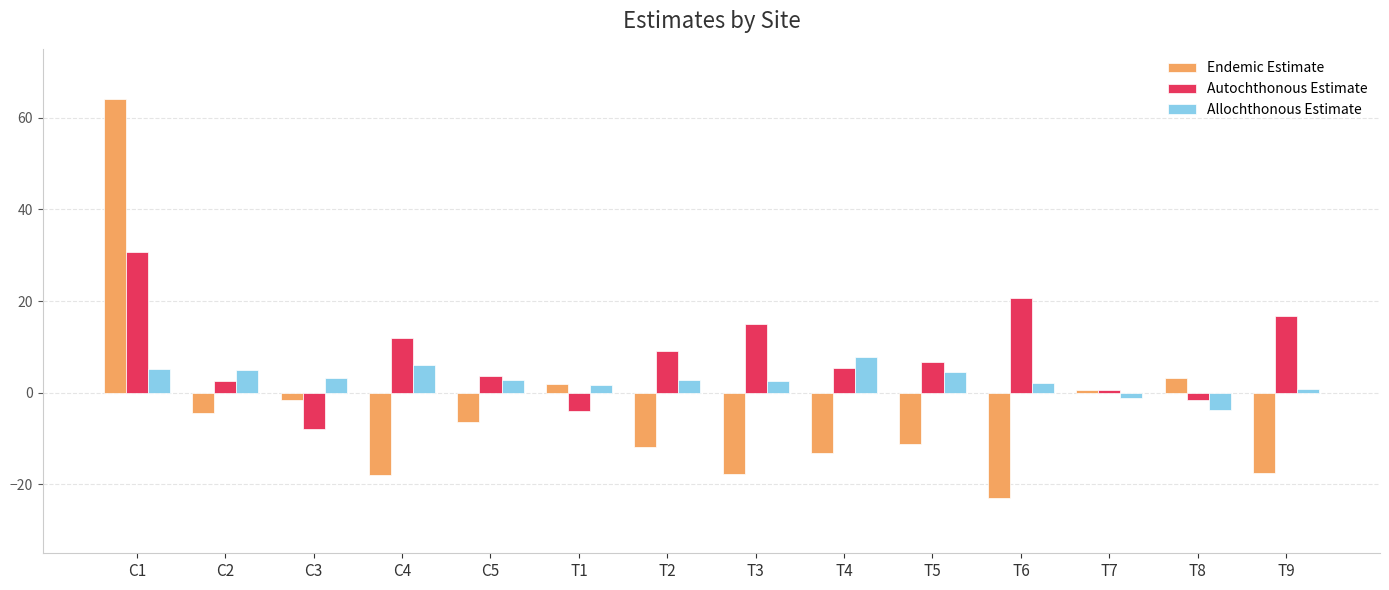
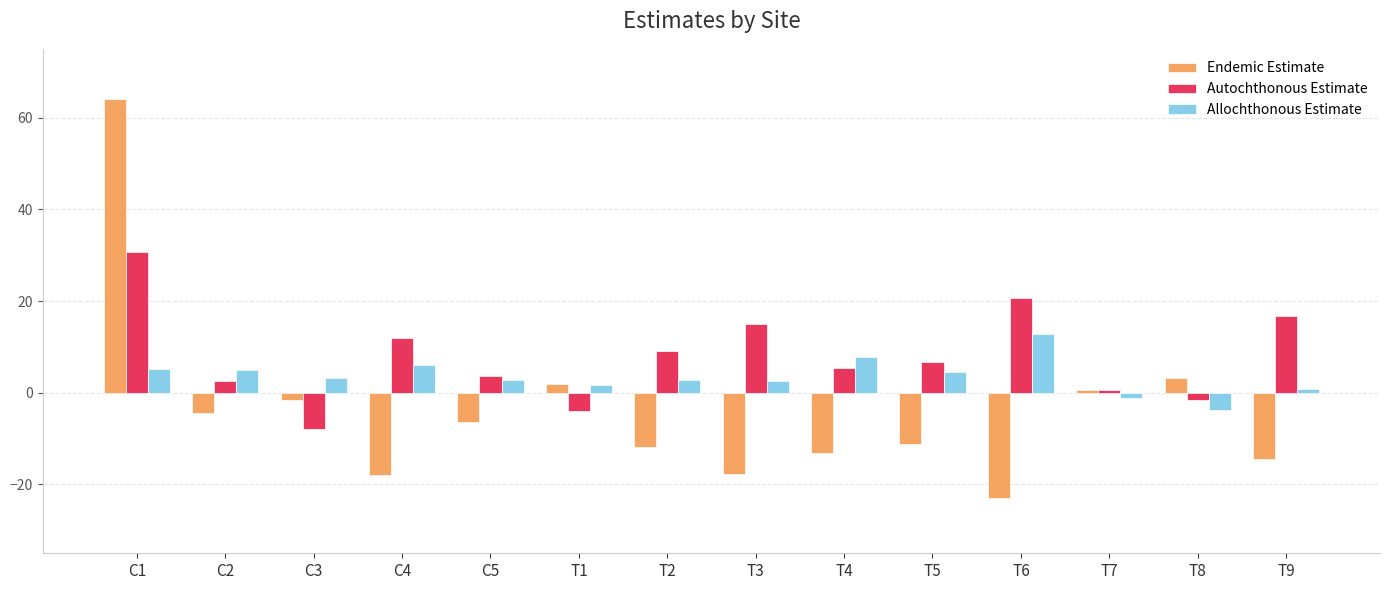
Allochthonous Estimate, T6: 2 -> 13
Endemic Estimate, T9: -18 -> -15
